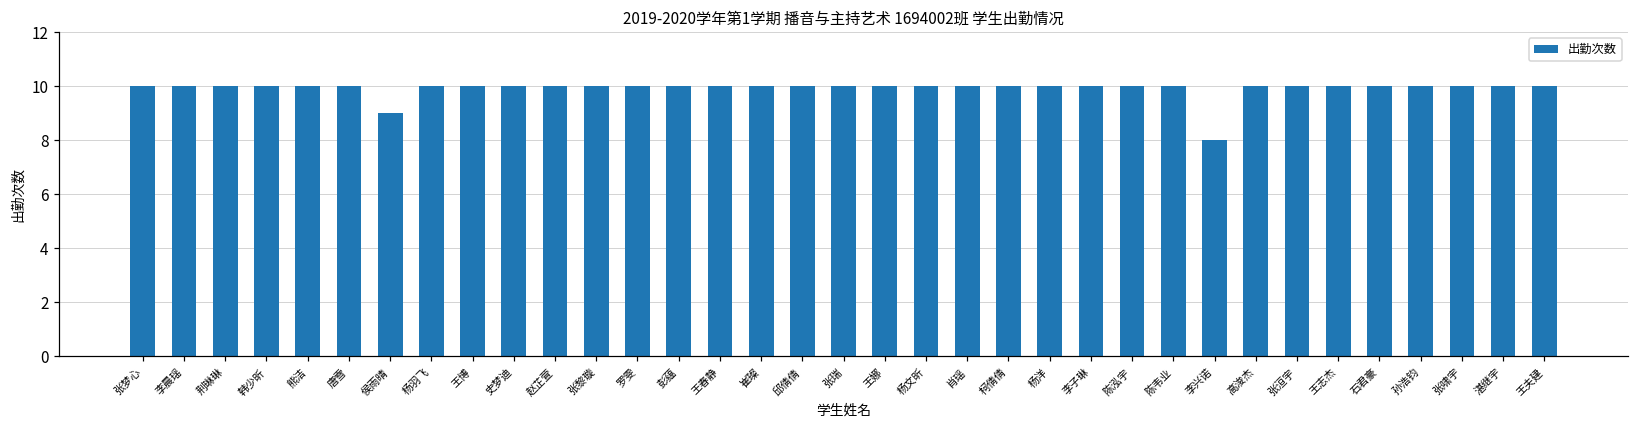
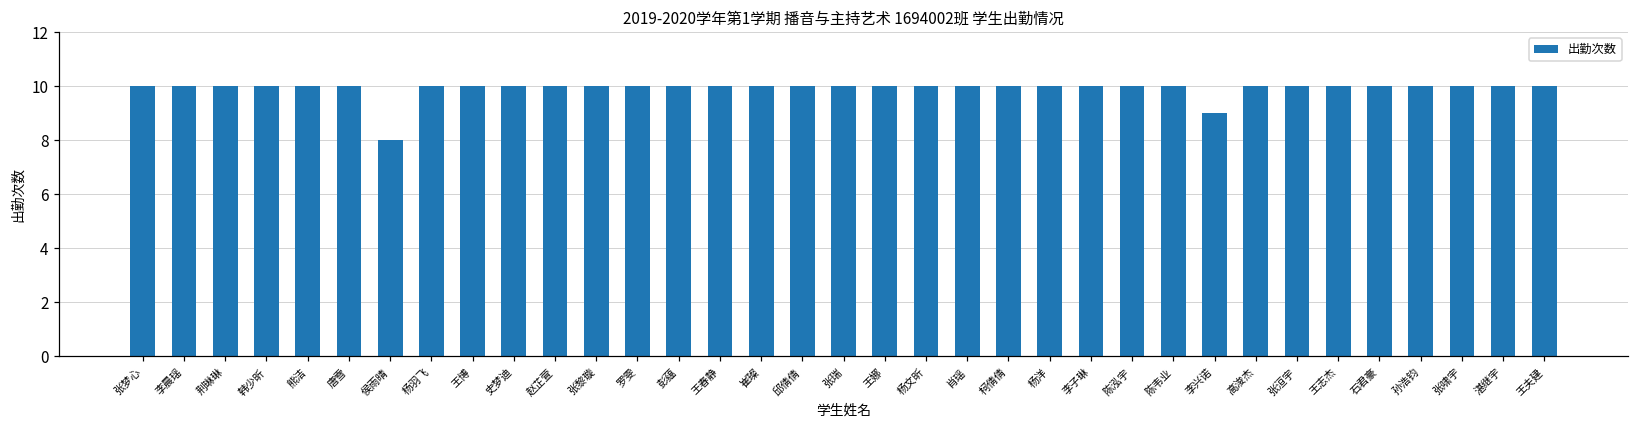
侯雨晴: 9 -> 8
李兴诺: 8 -> 9
